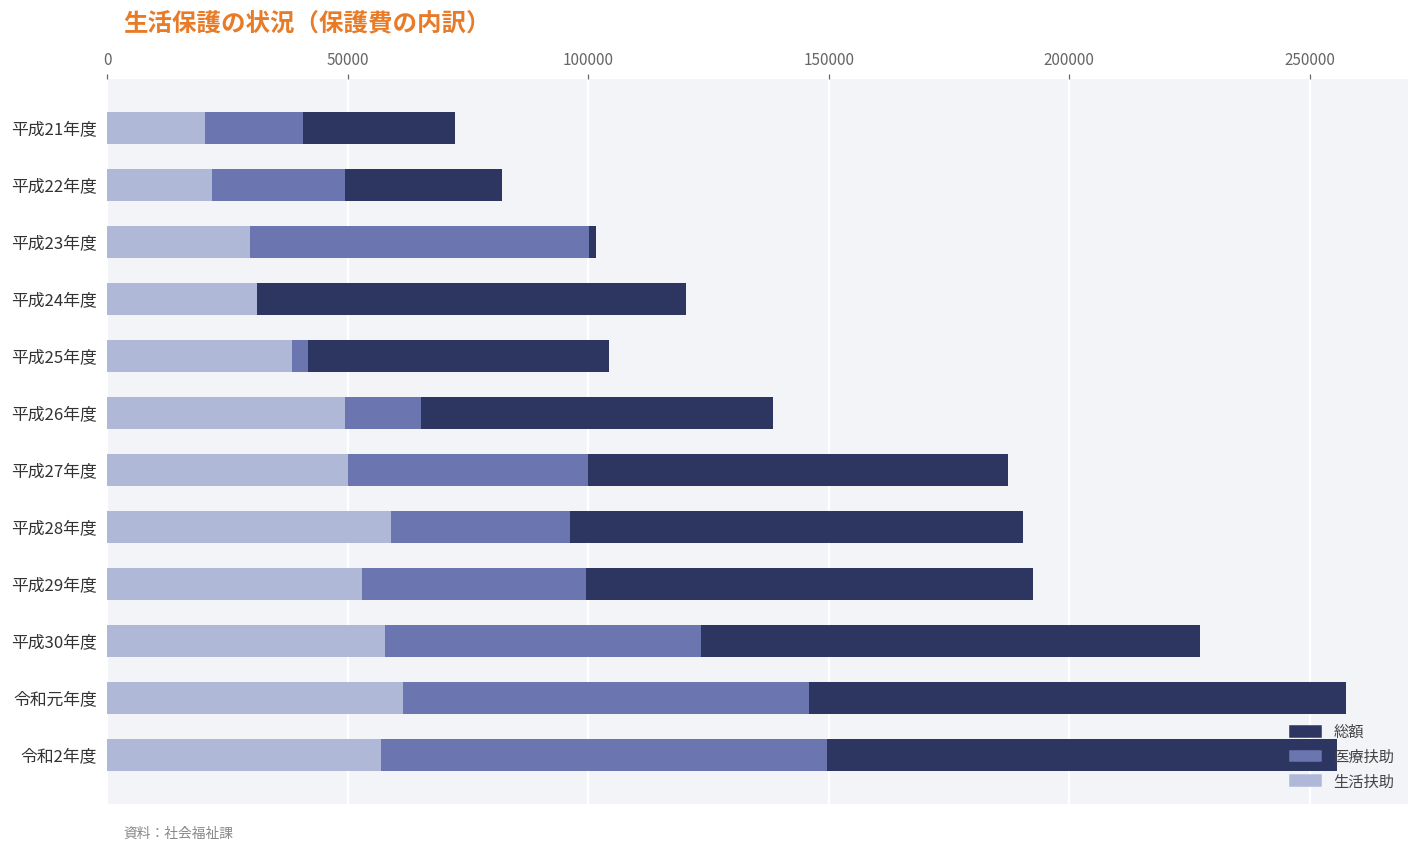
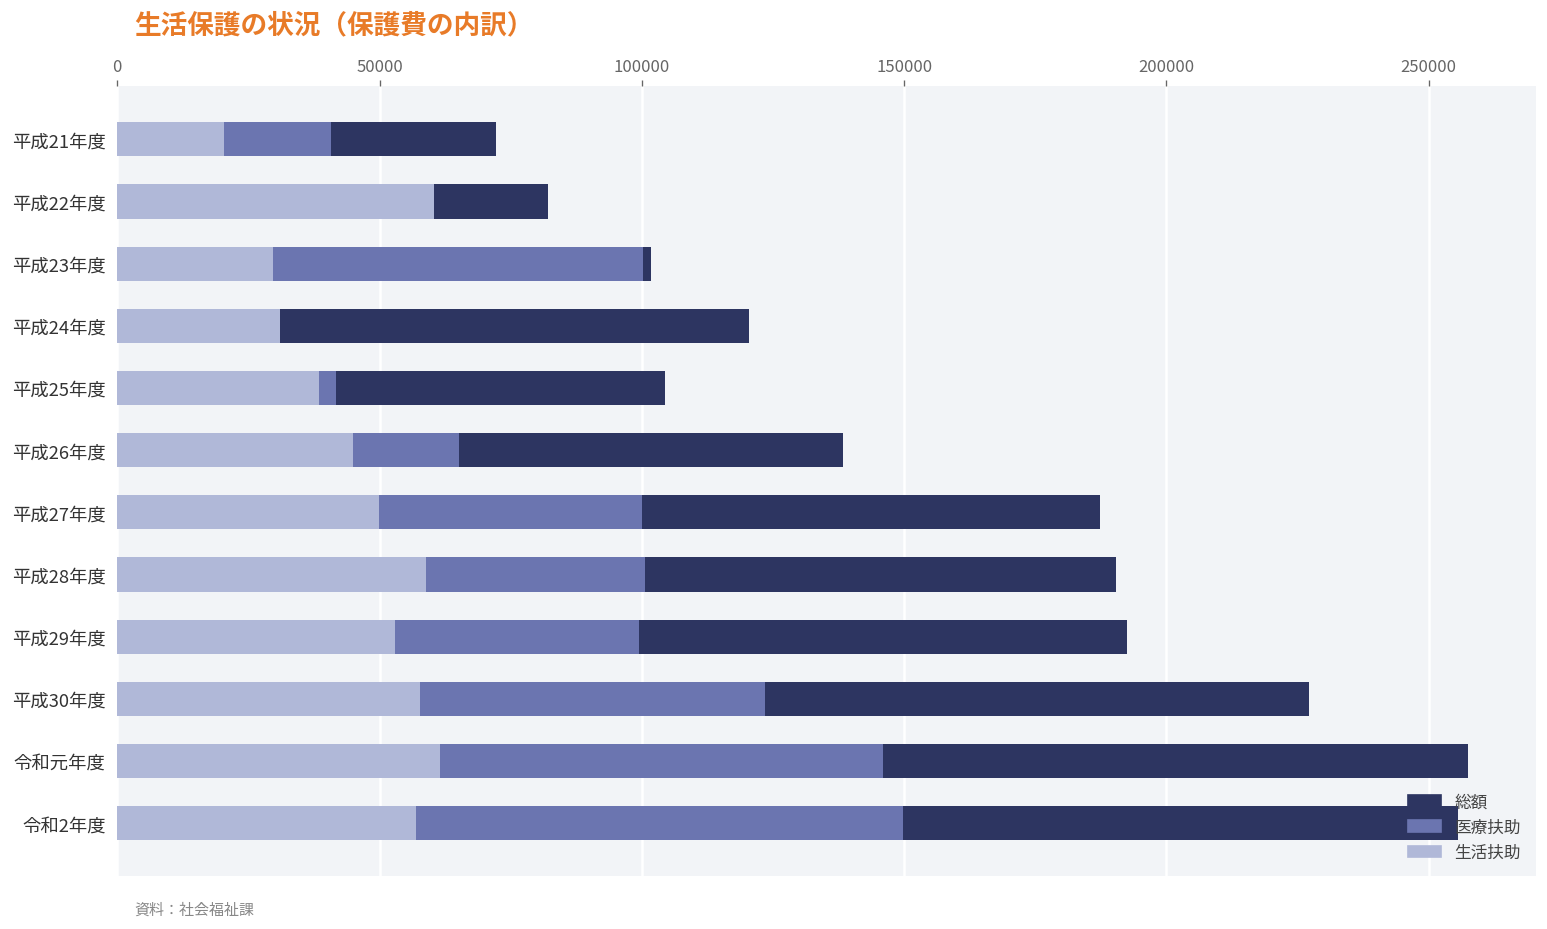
生活扶助, 平成22年度: 22000 -> 60000
生活扶助, 平成26年度: 49000 -> 45000
医療扶助, 平成28年度: 96000 -> 101000
